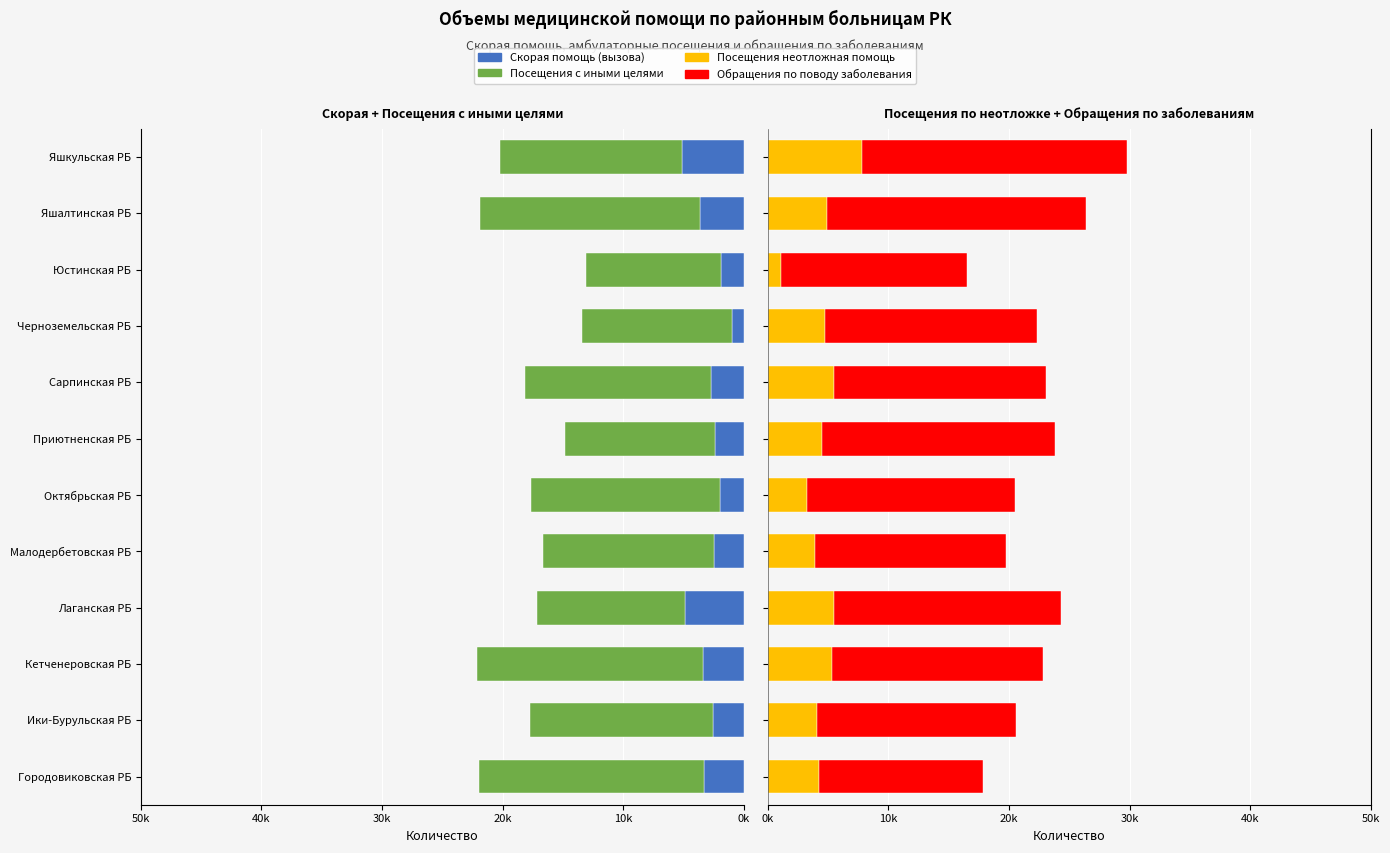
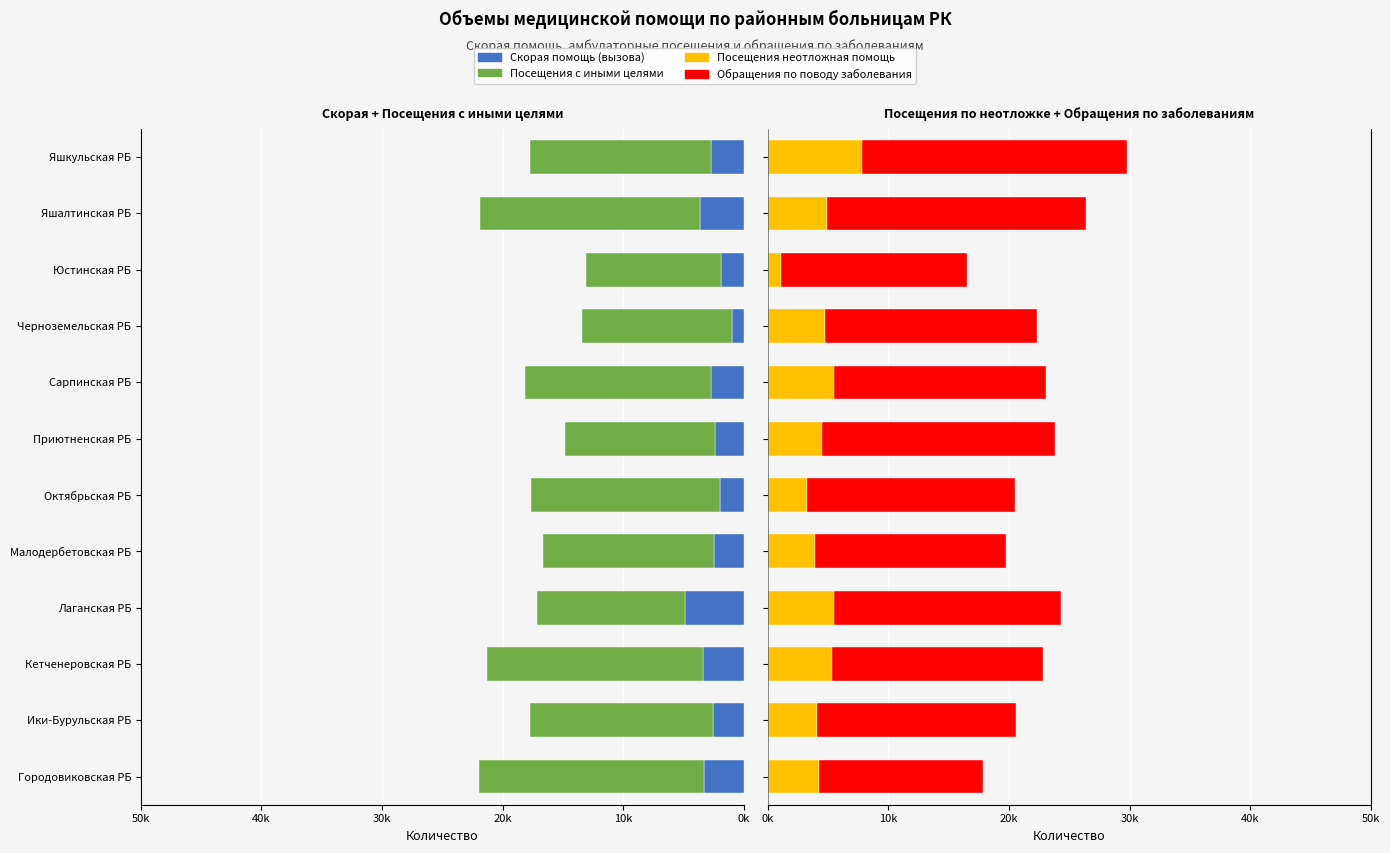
Скорая + Посещения с иными целями, Скорая помощь (вызова), Яшкульская РБ: 5200 -> 2700
Скорая + Посещения с иными целями, Посещения с иными целями, Кетченеровская РБ: 18700 -> 17900
